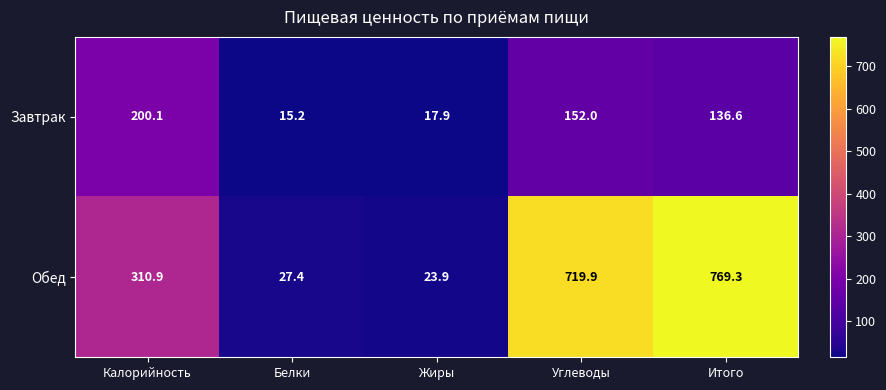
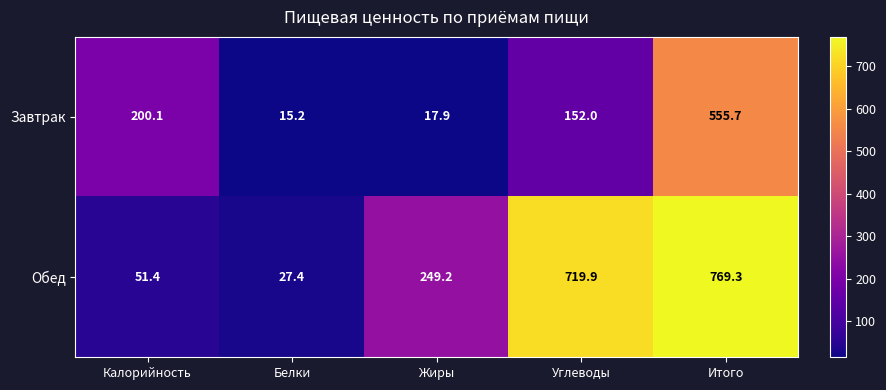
Завтрак, Итого: 136.6 -> 555.7
Обед, Калорийность: 310.9 -> 51.4
Обед, Жиры: 23.9 -> 249.2
